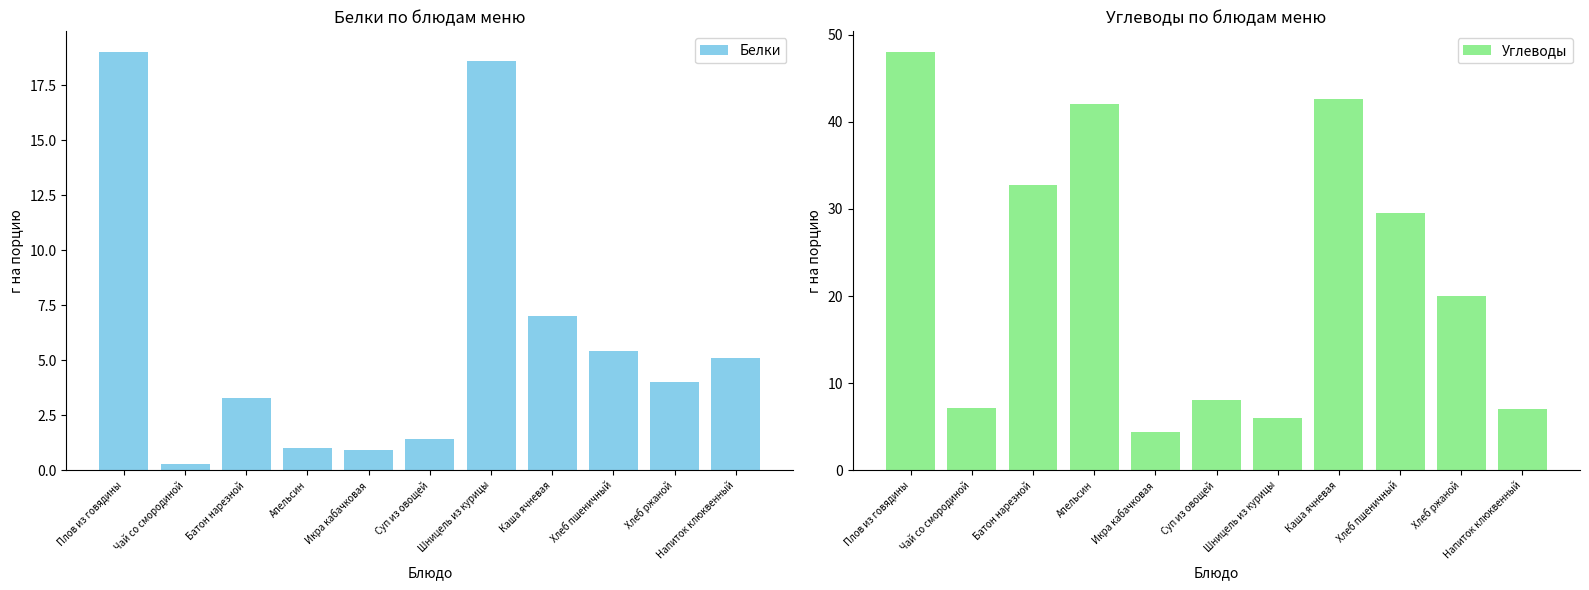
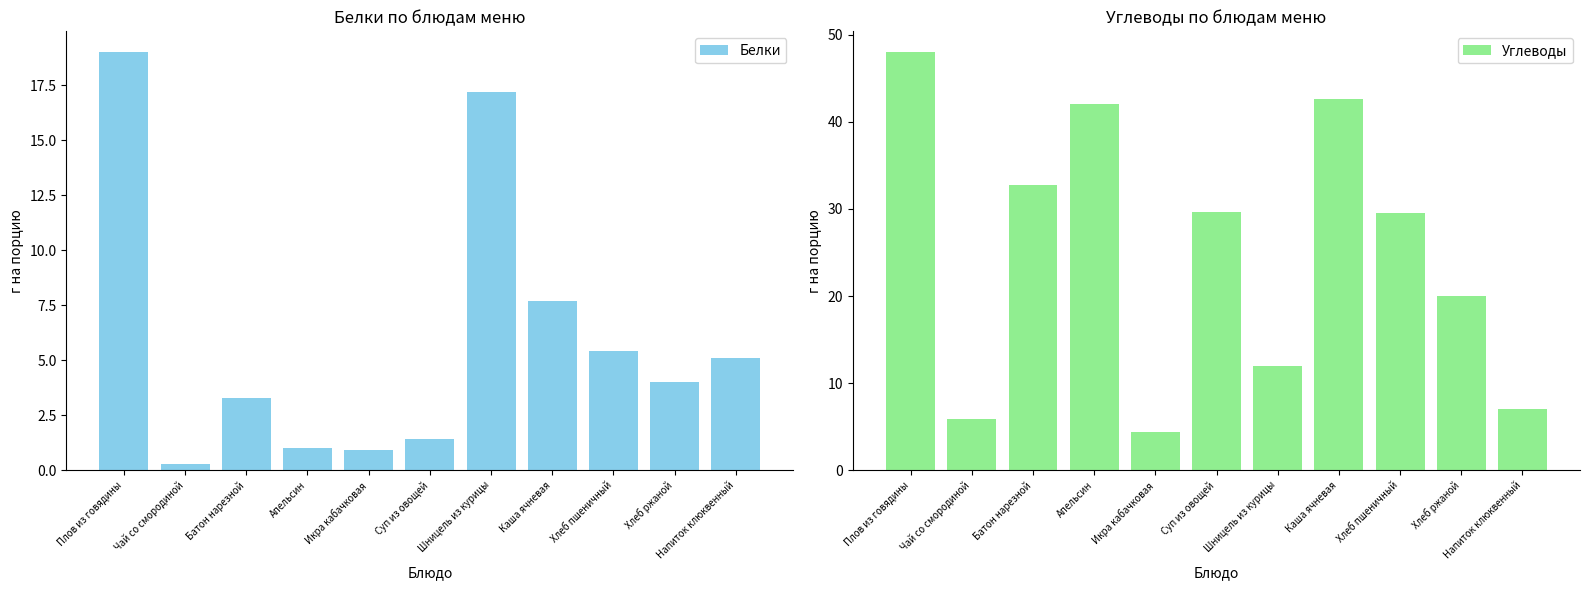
Белки по блюдам меню, Шницель из курицы: 18.6 -> 17.2
Белки по блюдам меню, Каша ячневая: 7.0 -> 7.7
Углеводы по блюдам меню, Чай со смородиной: 7 -> 6
Углеводы по блюдам меню, Суп из овощей: 8 -> 30
Углеводы по блюдам меню, Шницель из курицы: 6 -> 12
